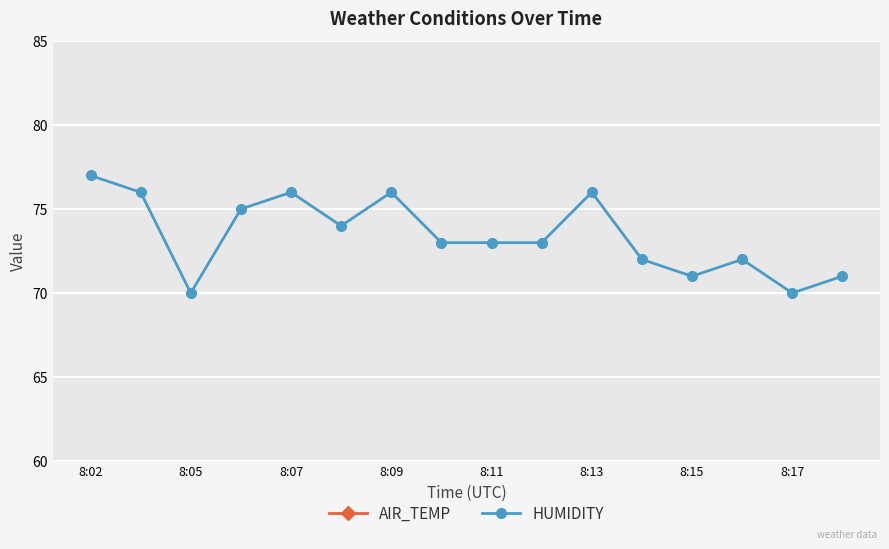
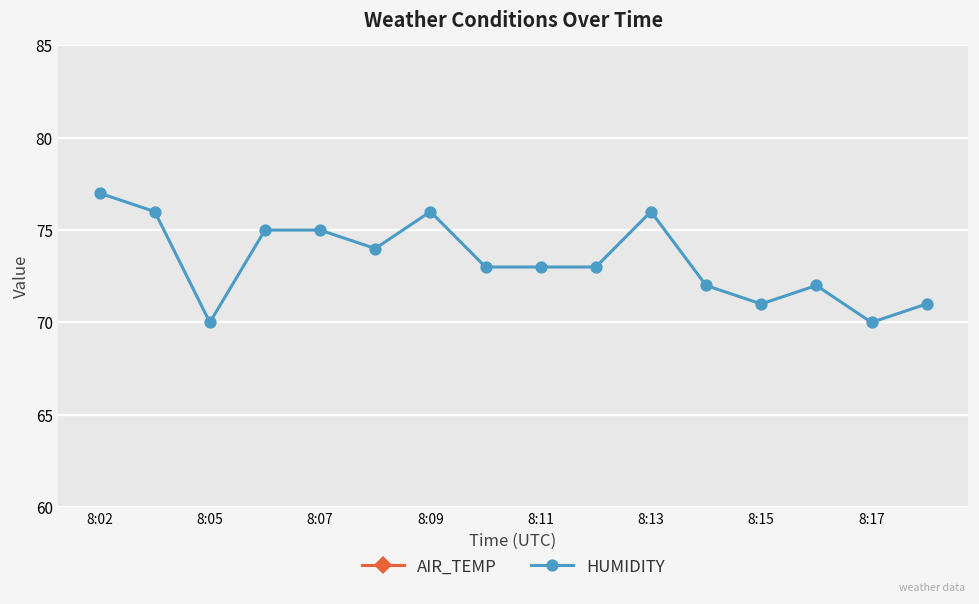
HUMIDITY, 8:07: 76 -> 75
